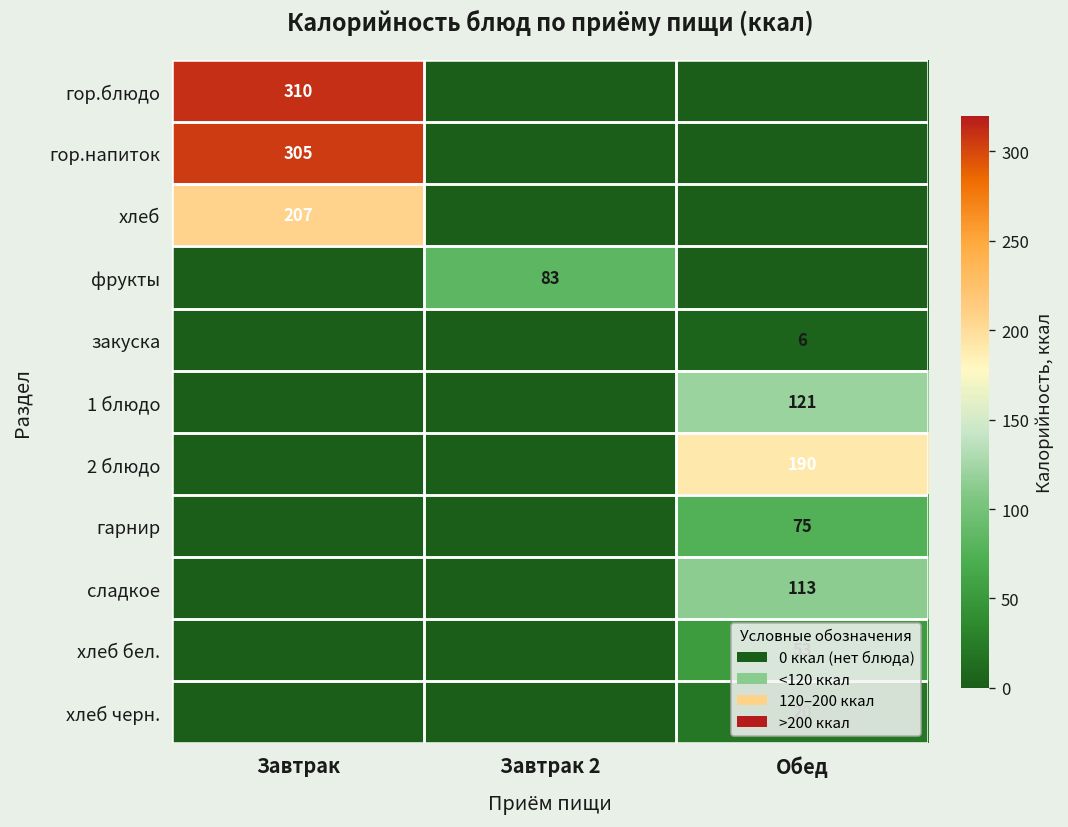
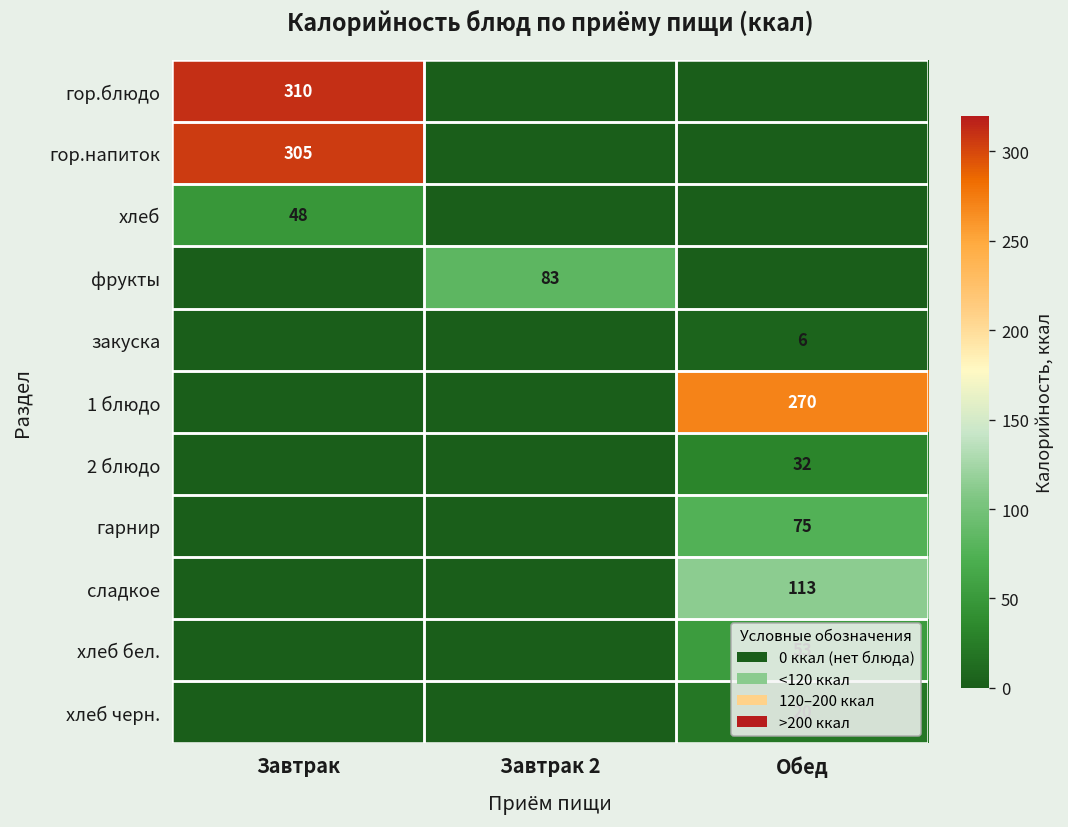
хлеб, Завтрак: 207 -> 48
1 блюдо, Обед: 121 -> 270
2 блюдо, Обед: 190 -> 32
